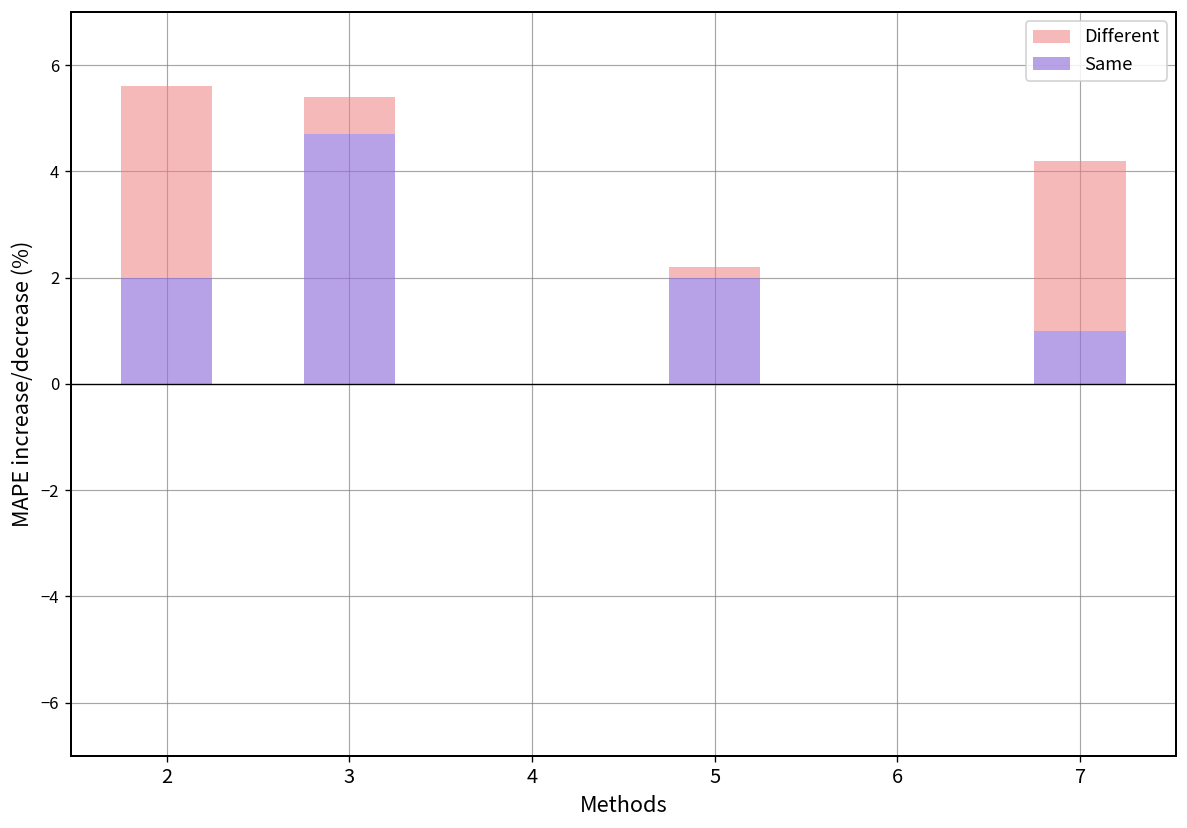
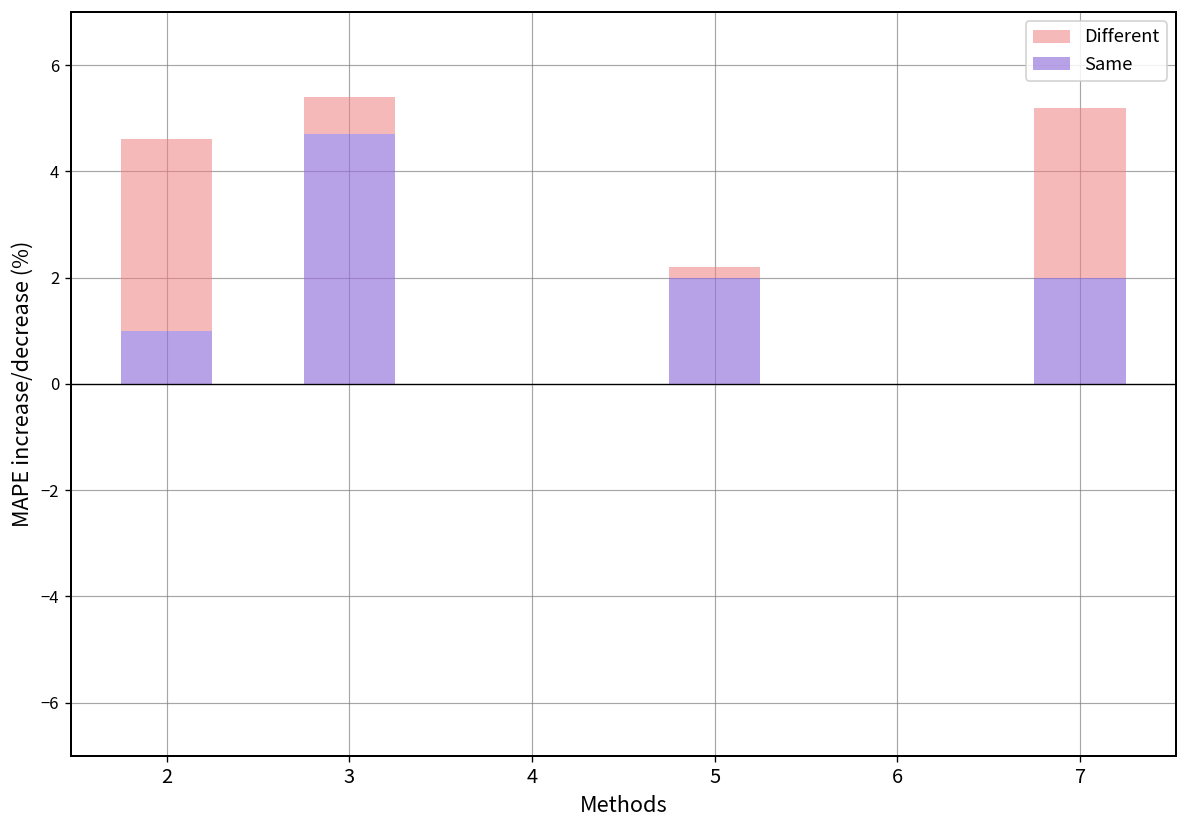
Same, 2: 2 -> 1
Same, 7: 1 -> 2
